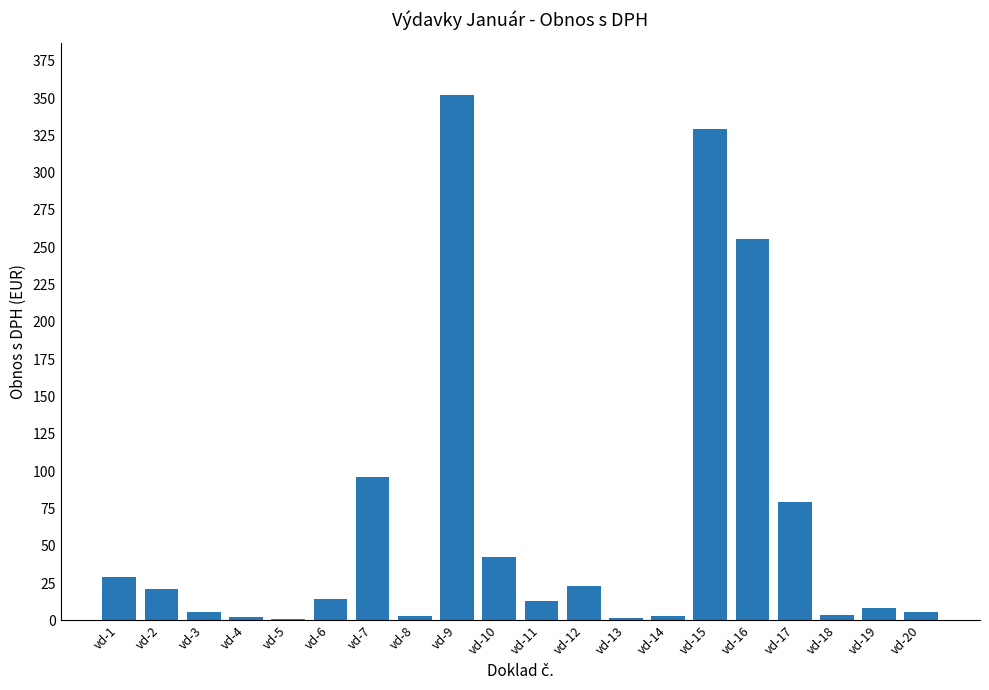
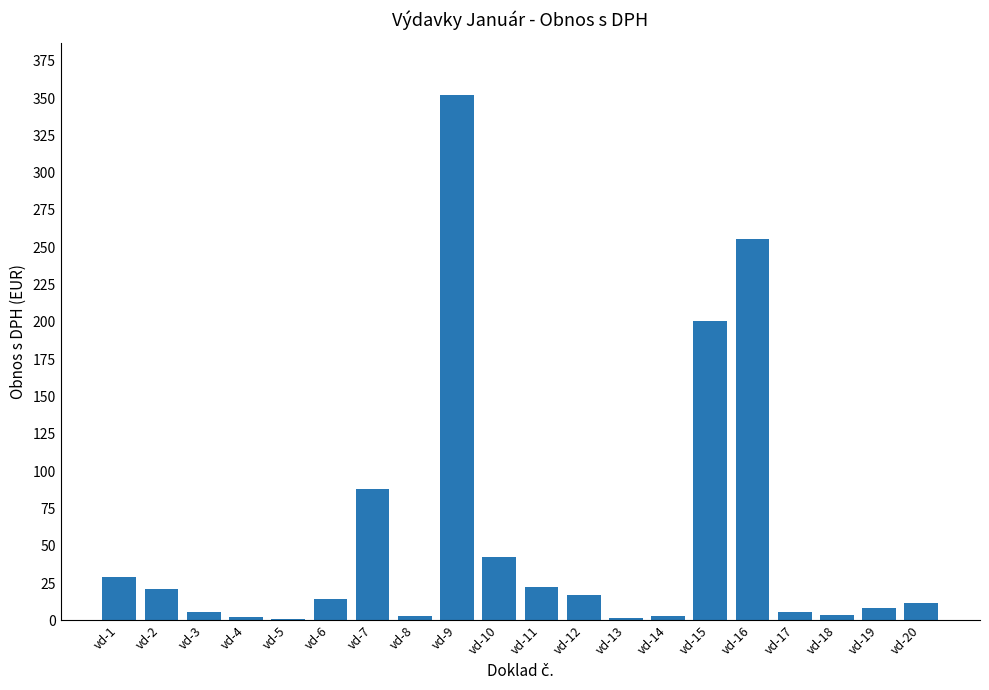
vd-7: 96 -> 88
vd-11: 13 -> 22
vd-12: 23 -> 17
vd-15: 329 -> 201
vd-17: 79 -> 6
vd-20: 6 -> 12
